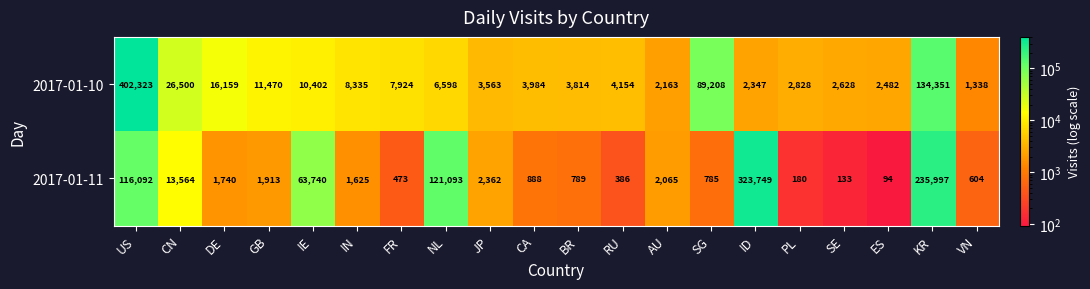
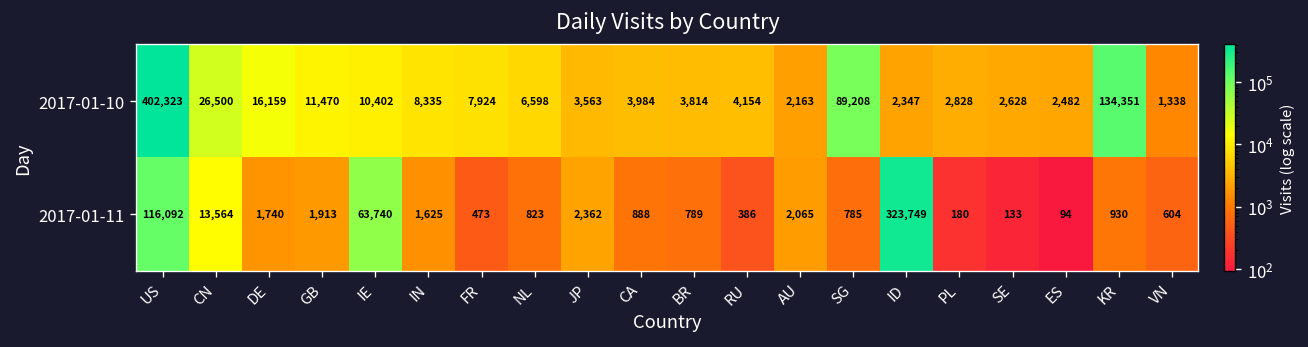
2017-01-11, NL: 121,093 -> 823
2017-01-11, KR: 235,997 -> 930
